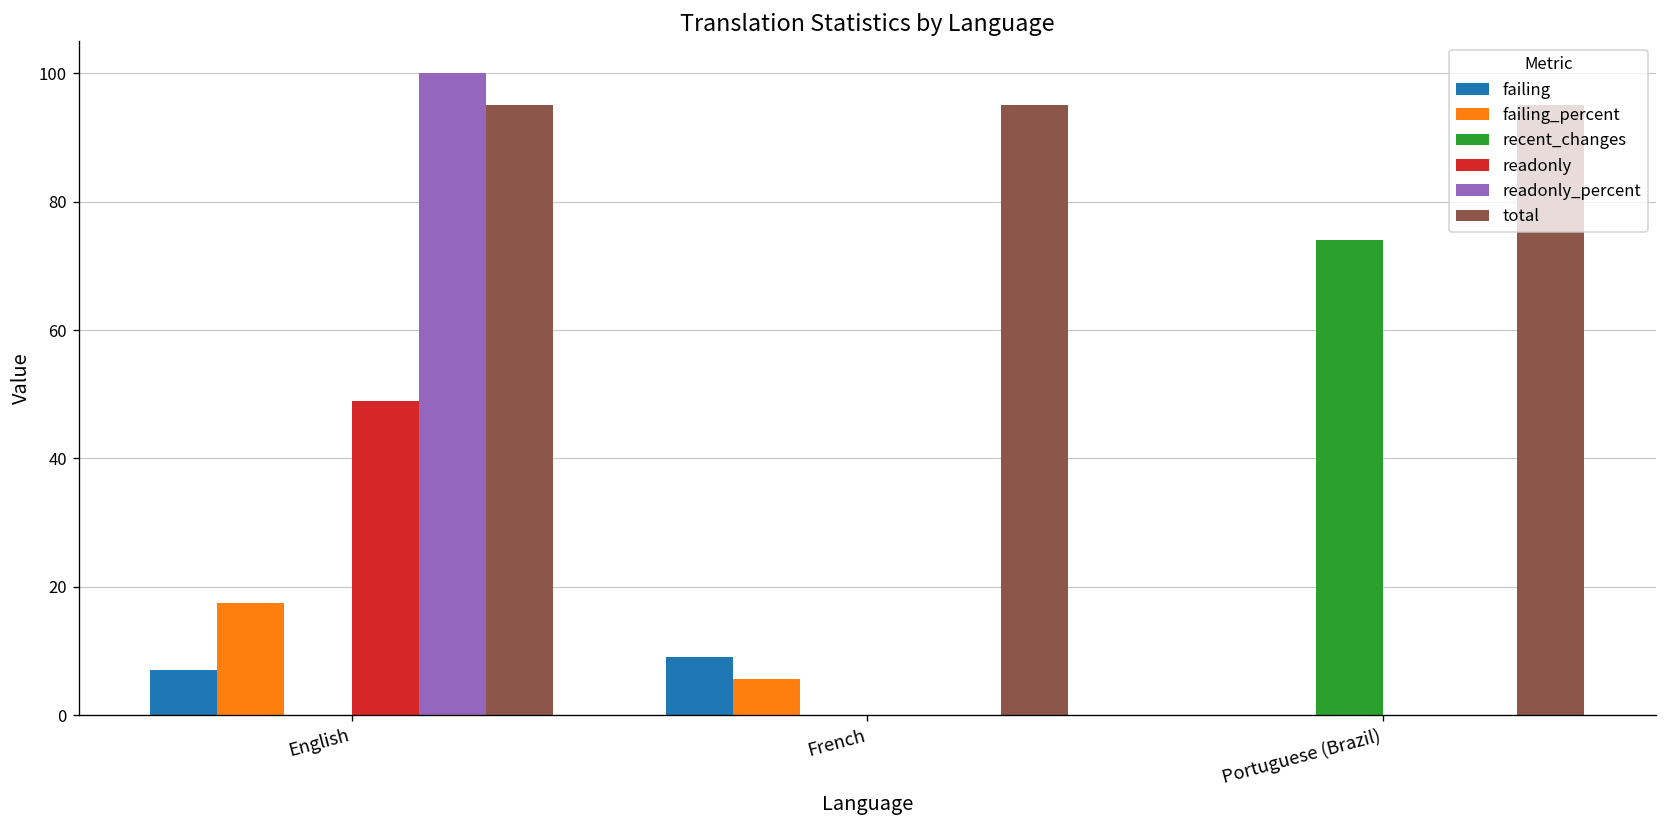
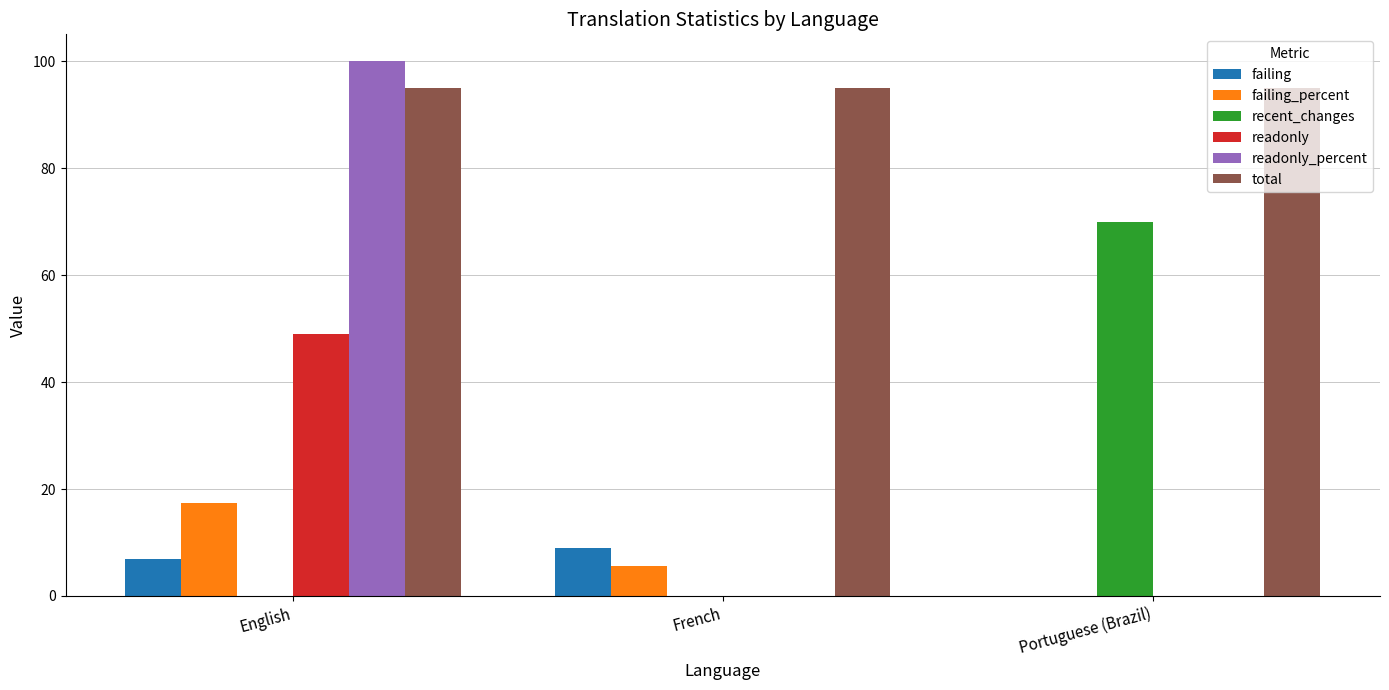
recent_changes, Portuguese (Brazil): 74 -> 70
